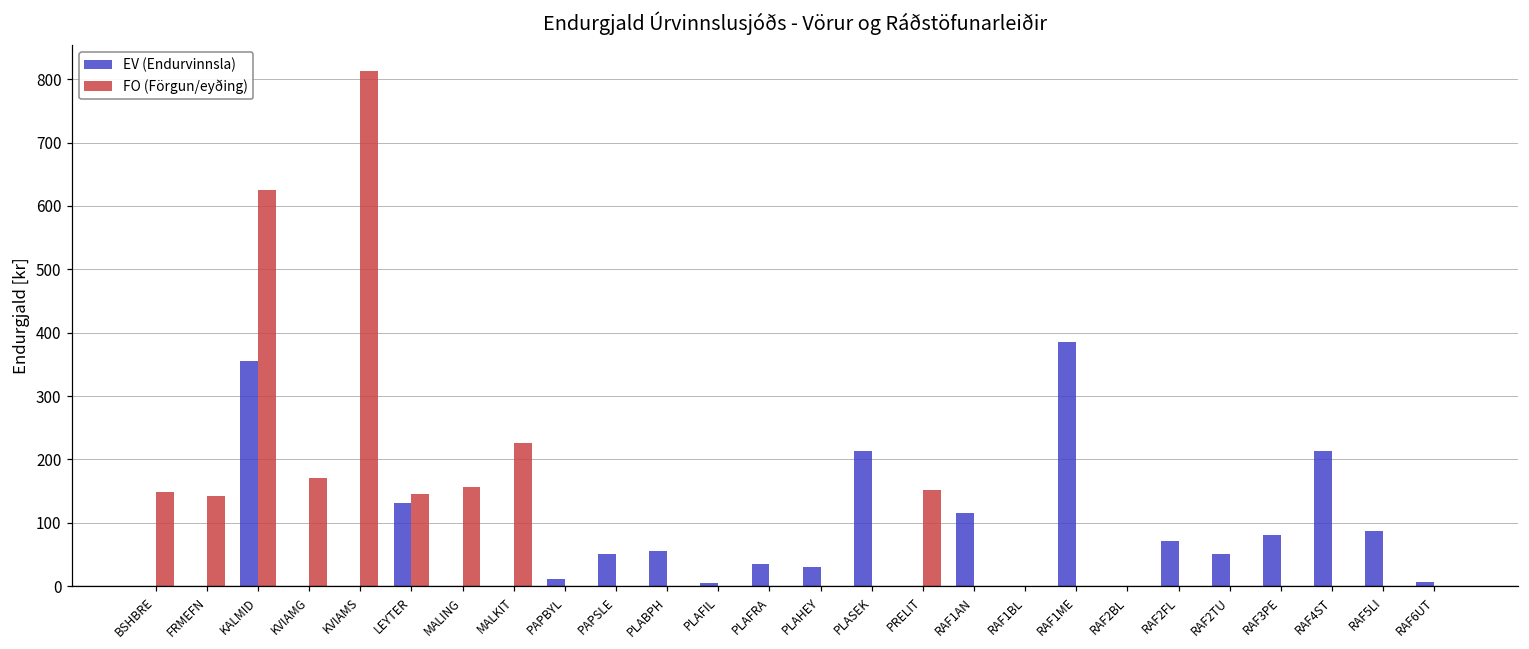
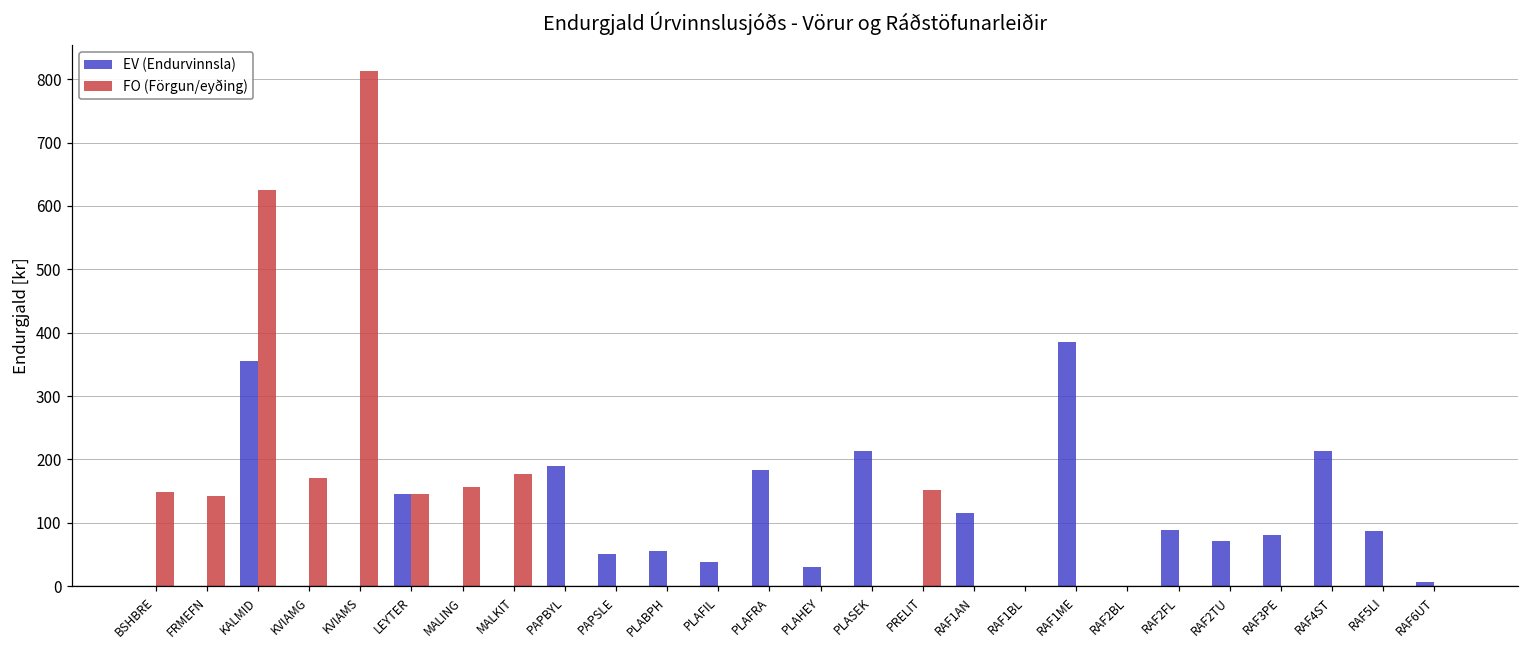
EV (Endurvinnsla), LEYTER: 130 -> 150
FO (Förgun/eyðing), MALKIT: 230 -> 180
EV (Endurvinnsla), PAPBYL: 10 -> 190
EV (Endurvinnsla), PLAFIL: 10 -> 40
EV (Endurvinnsla), PLAFRA: 40 -> 180
EV (Endurvinnsla), RAF2FL: 70 -> 90
EV (Endurvinnsla), RAF2TU: 50 -> 70
